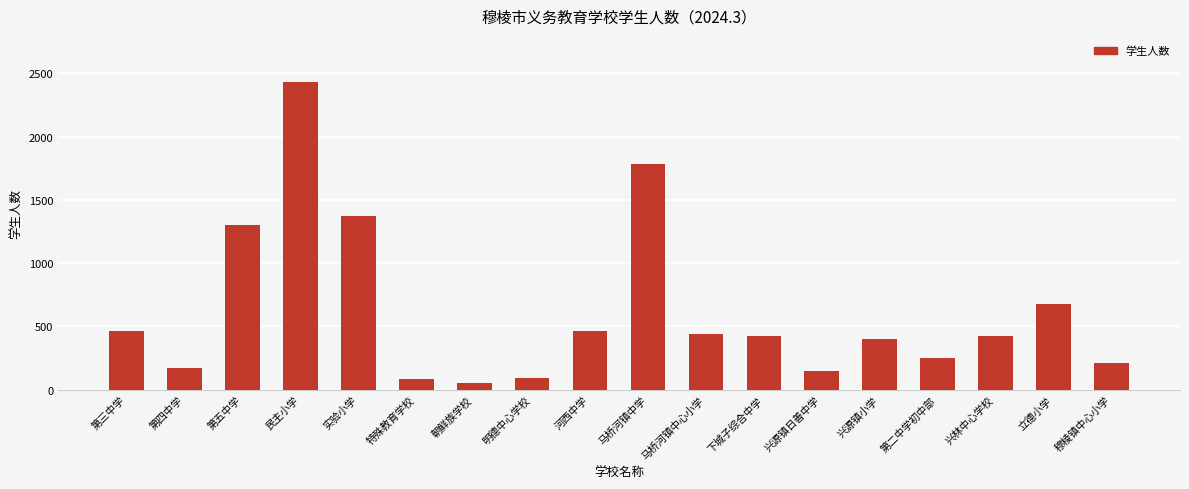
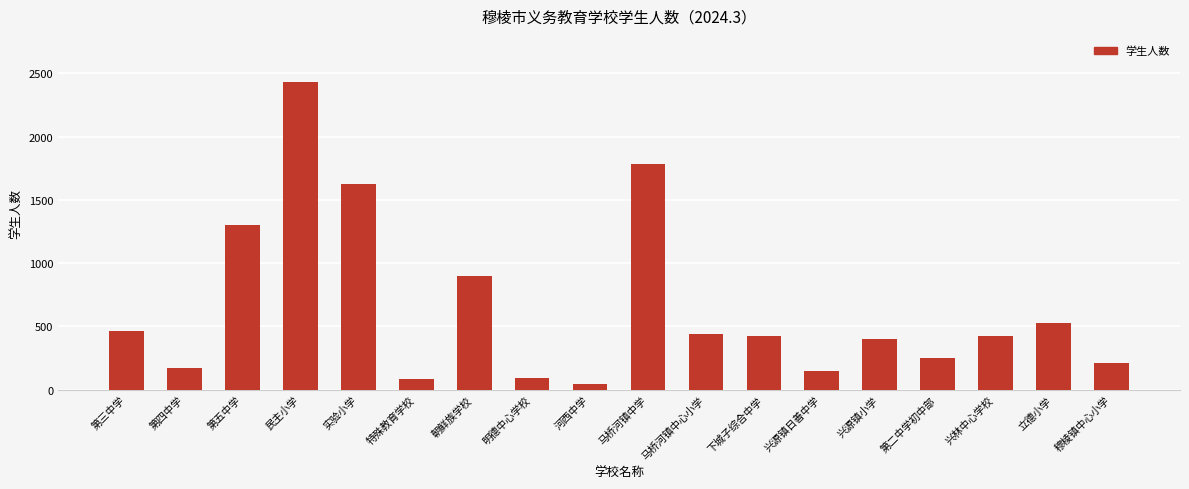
实验小学: 1380 -> 1630
朝鲜族学校: 60 -> 900
河西中学: 460 -> 40
立德小学: 680 -> 530
